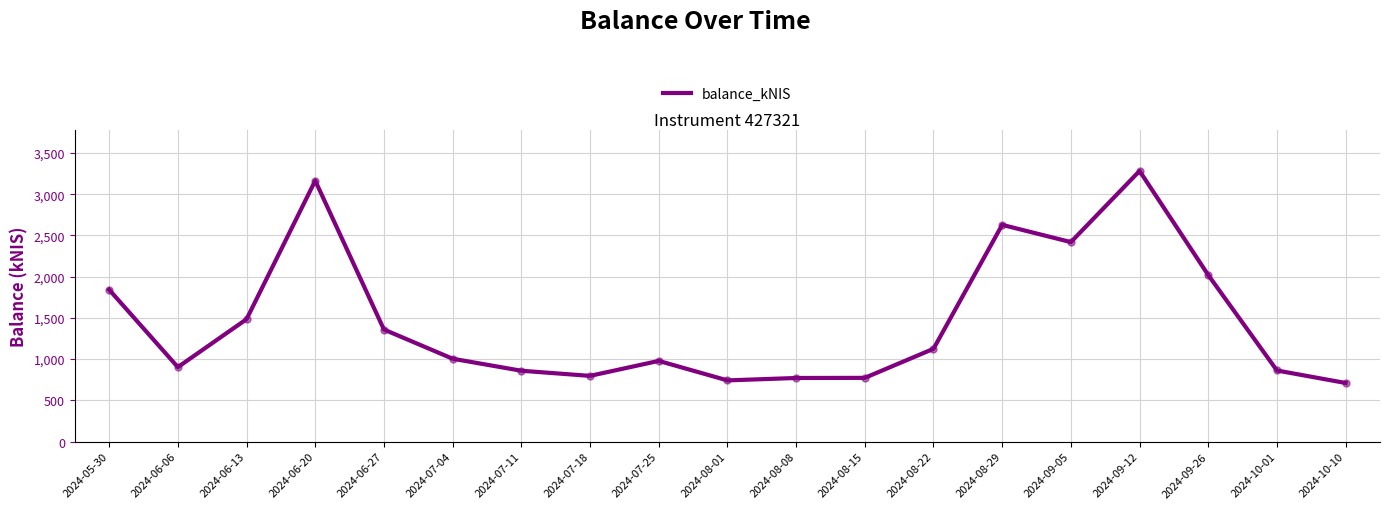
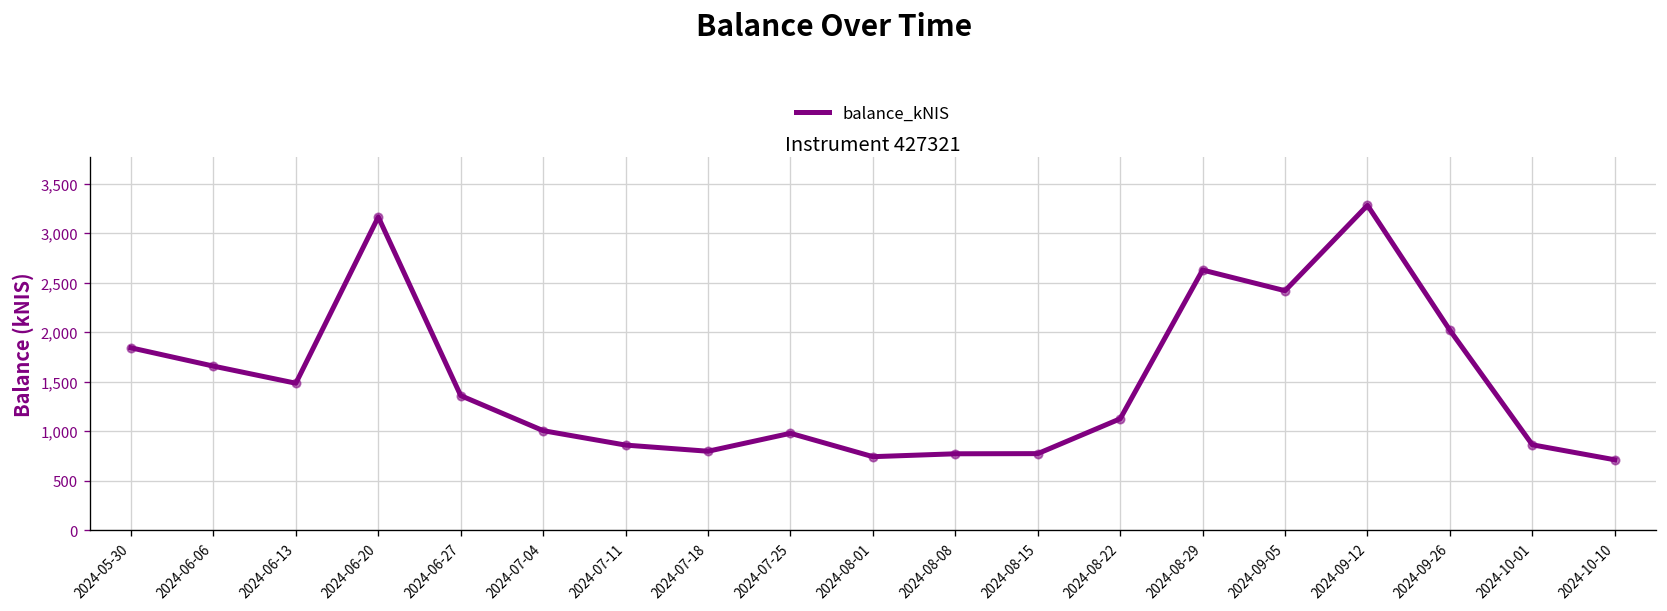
2024-06-06: 900 -> 1,700
